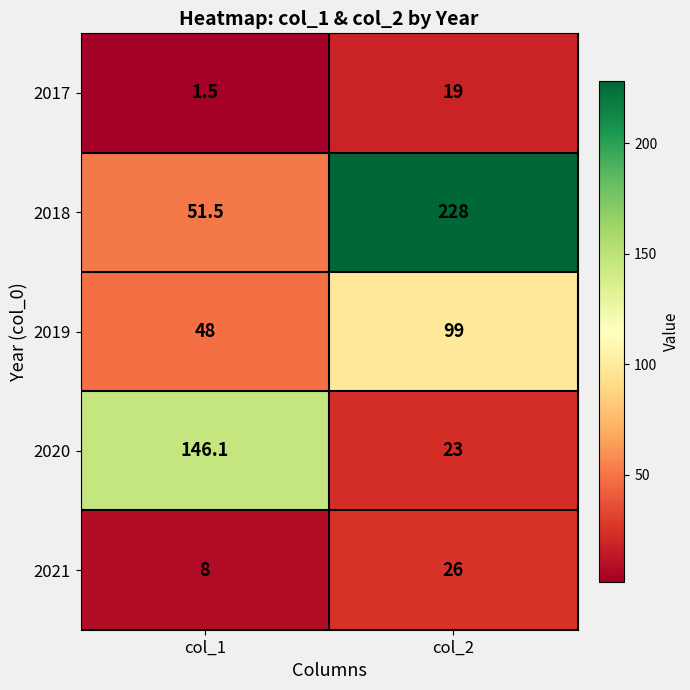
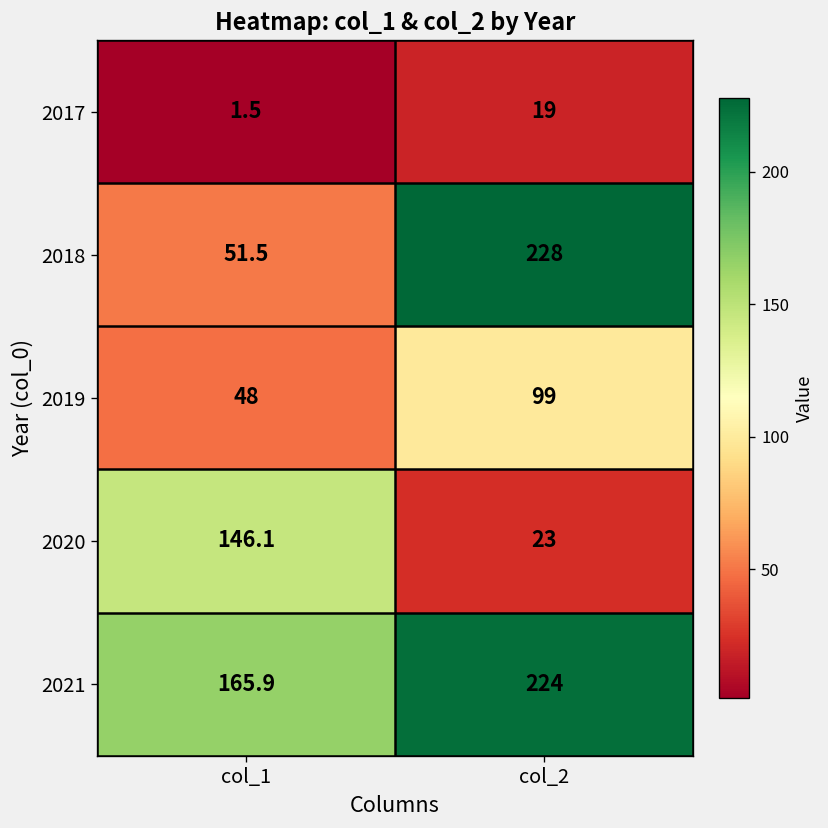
2021, col_1: 8 -> 165.9
2021, col_2: 26 -> 224
